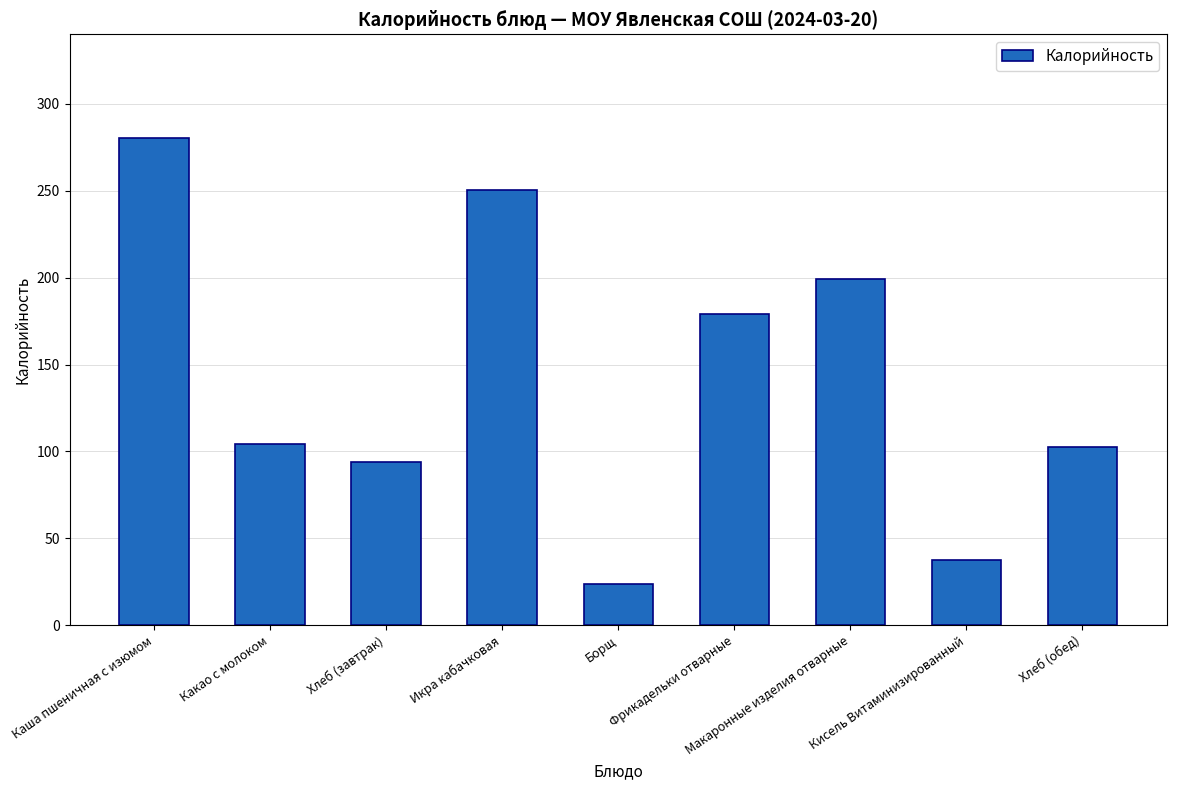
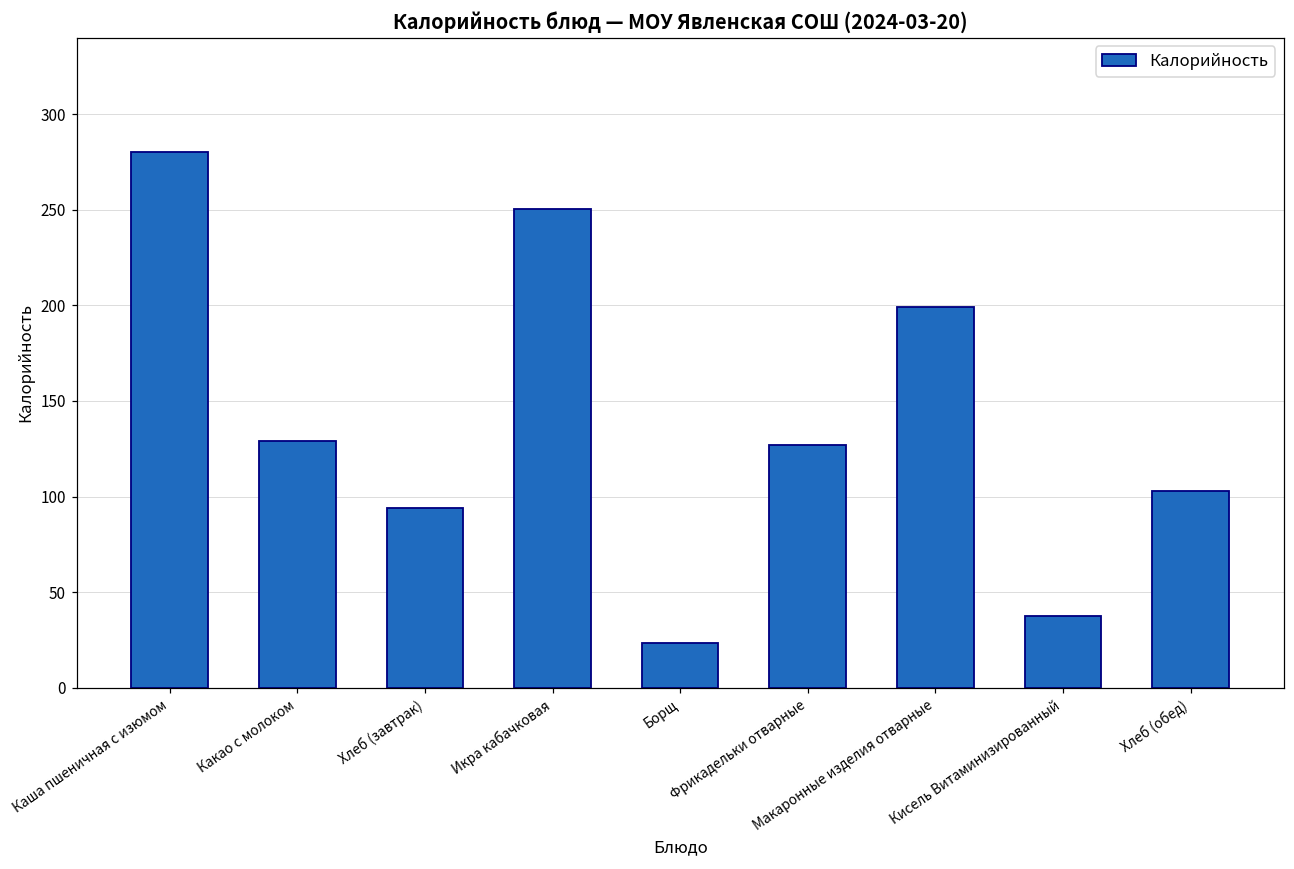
Какао с молоком: 105 -> 129
Фрикадельки отварные: 179 -> 127
